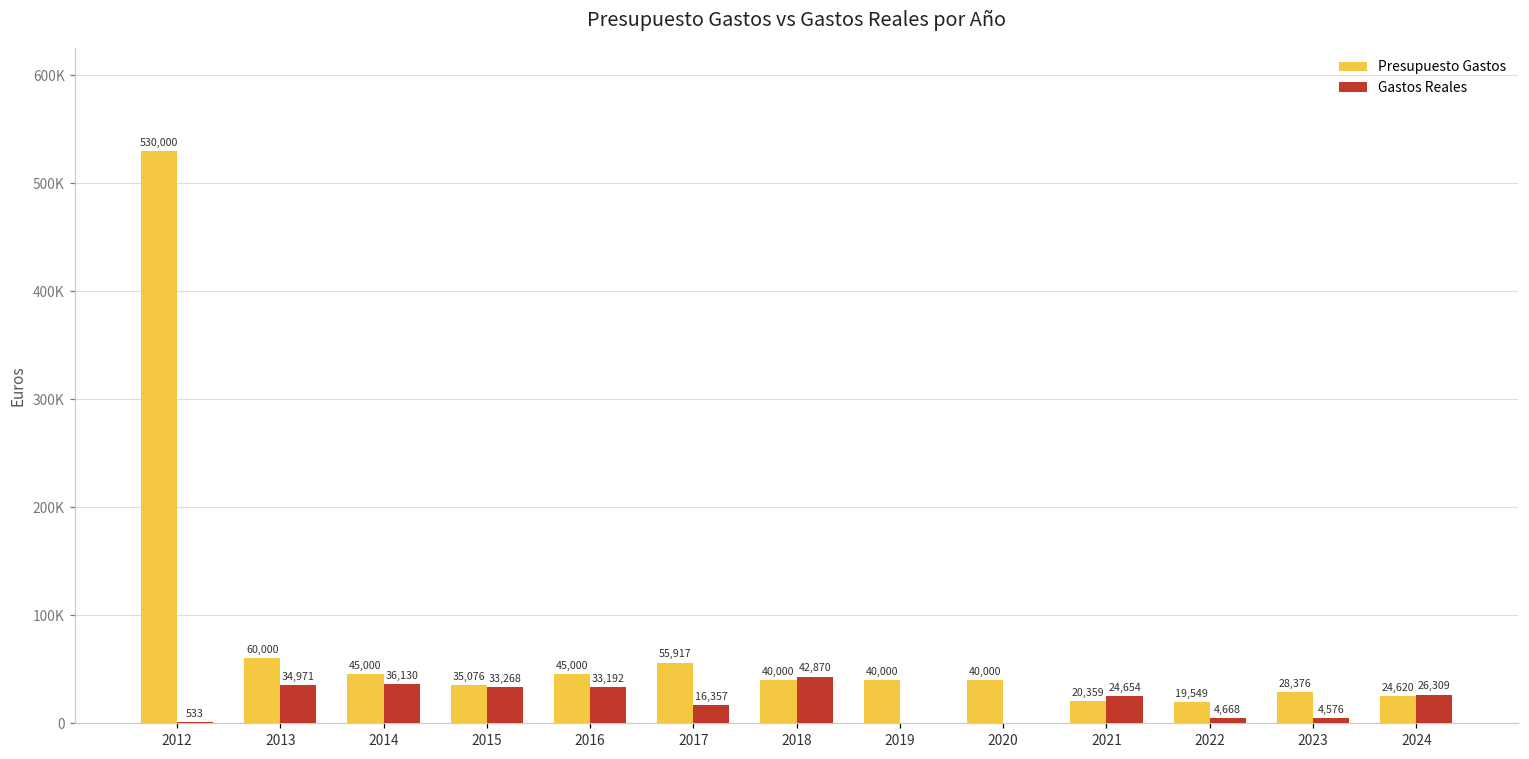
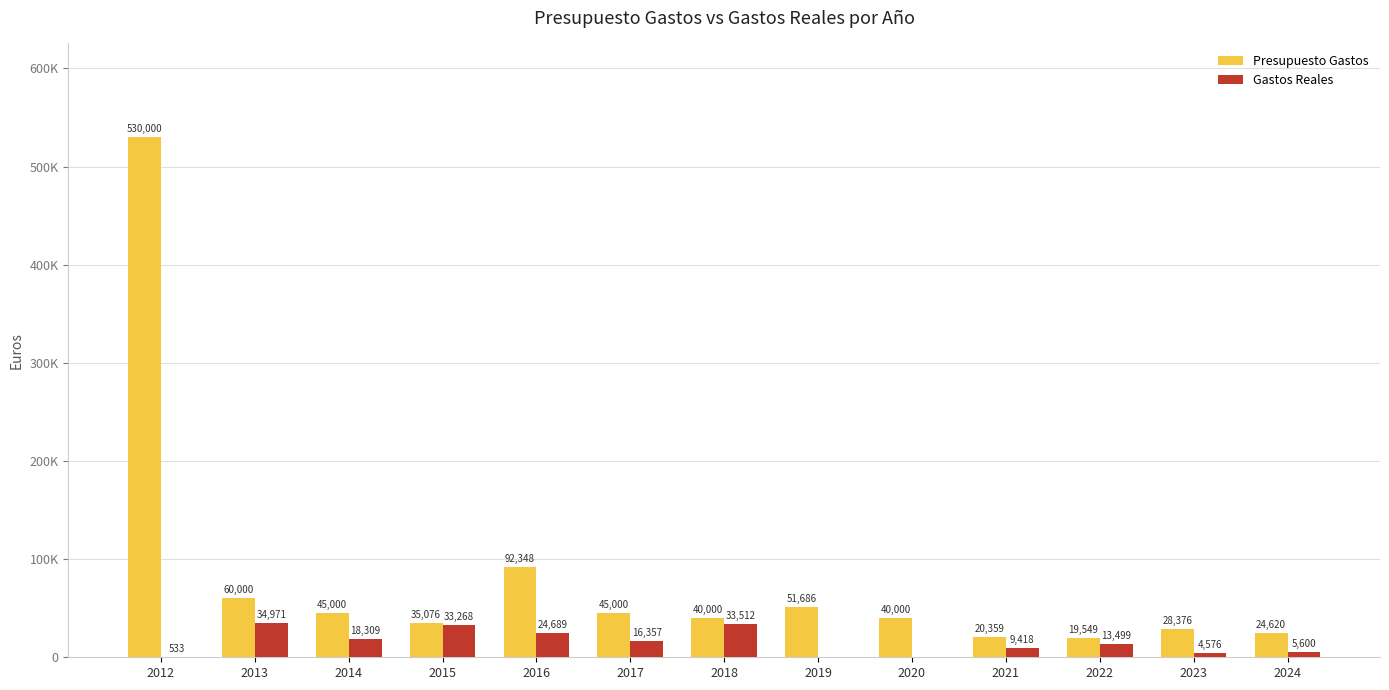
Gastos Reales, 2014: 36,130 -> 18,309
Presupuesto Gastos, 2016: 45,000 -> 92,348
Gastos Reales, 2016: 33,192 -> 24,689
Presupuesto Gastos, 2017: 55,917 -> 45,000
Gastos Reales, 2018: 42,870 -> 33,512
Presupuesto Gastos, 2019: 40,000 -> 51,686
Gastos Reales, 2021: 24,654 -> 9,418
Gastos Reales, 2022: 4,668 -> 13,499
Gastos Reales, 2024: 26,309 -> 5,600
